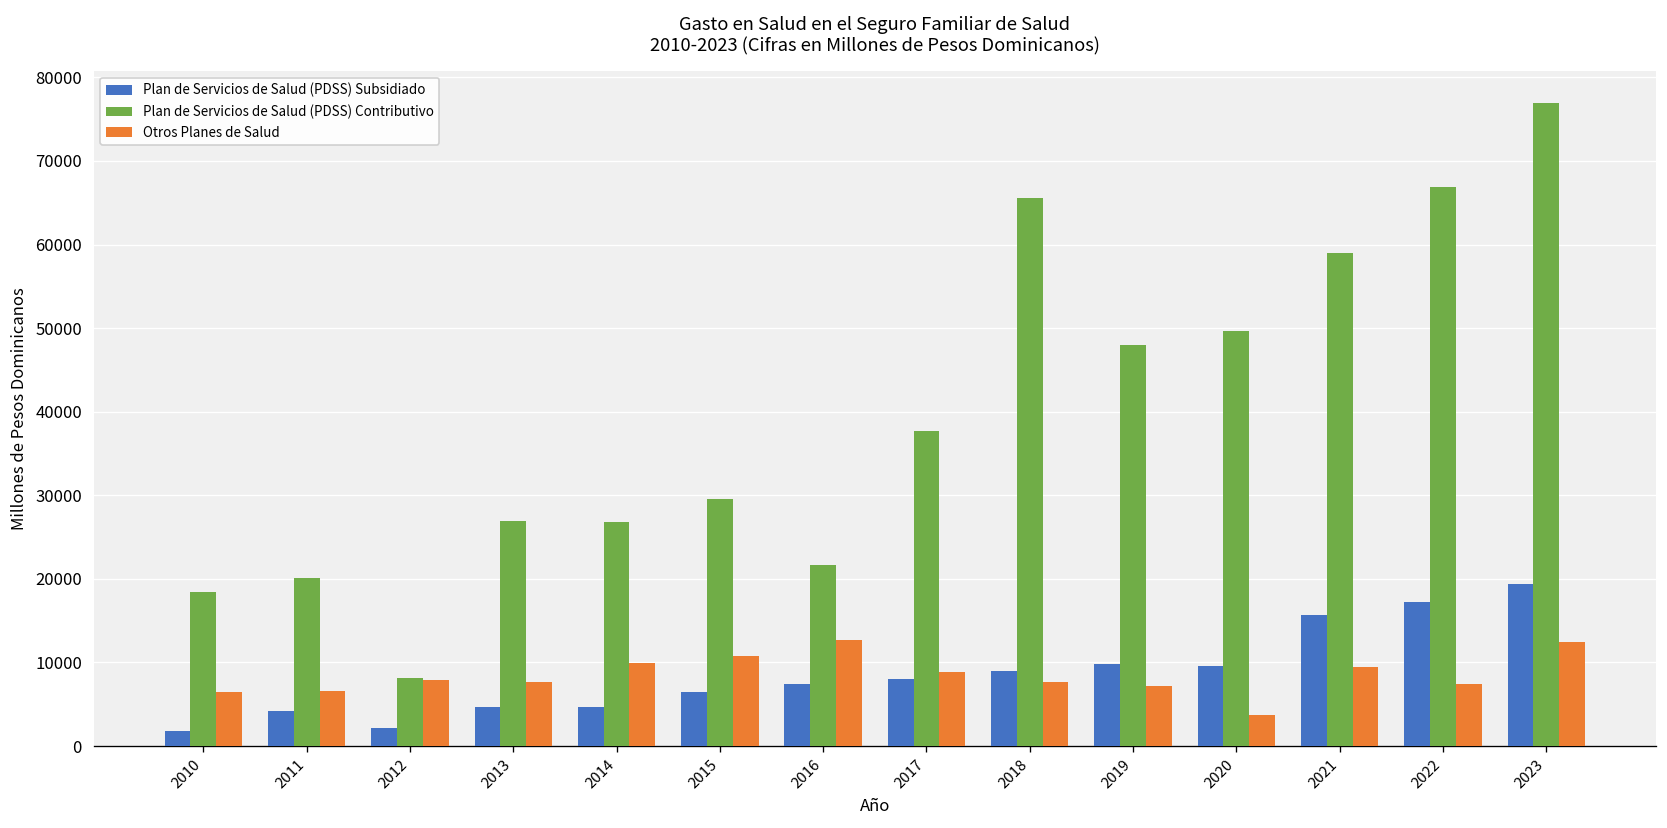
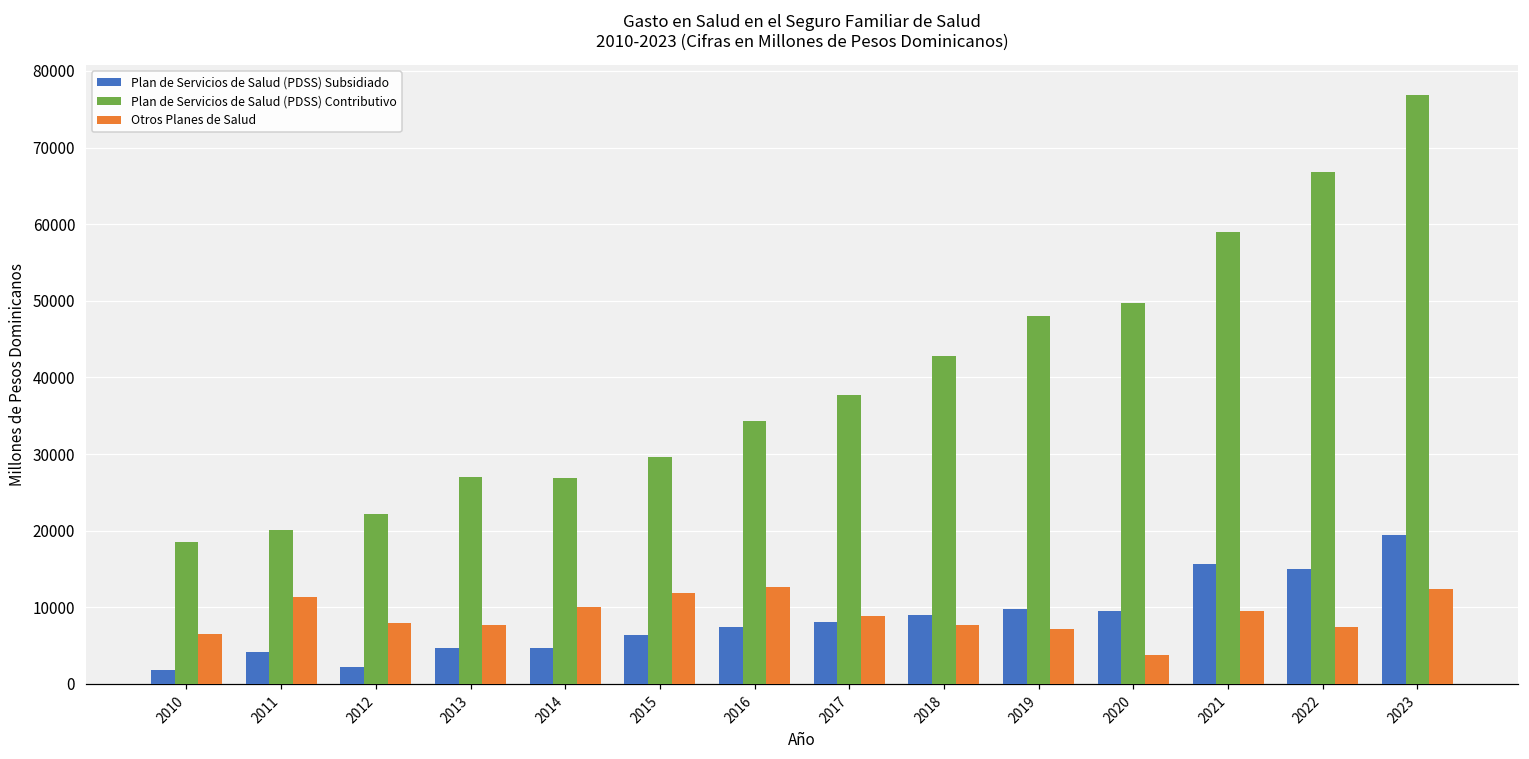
Otros Planes de Salud, 2011: 7000 -> 11000
Plan de Servicios de Salud (PDSS) Contributivo, 2012: 8000 -> 22000
Otros Planes de Salud, 2015: 11000 -> 12000
Plan de Servicios de Salud (PDSS) Contributivo, 2016: 22000 -> 34000
Plan de Servicios de Salud (PDSS) Contributivo, 2018: 66000 -> 43000
Plan de Servicios de Salud (PDSS) Subsidiado, 2022: 17000 -> 15000
